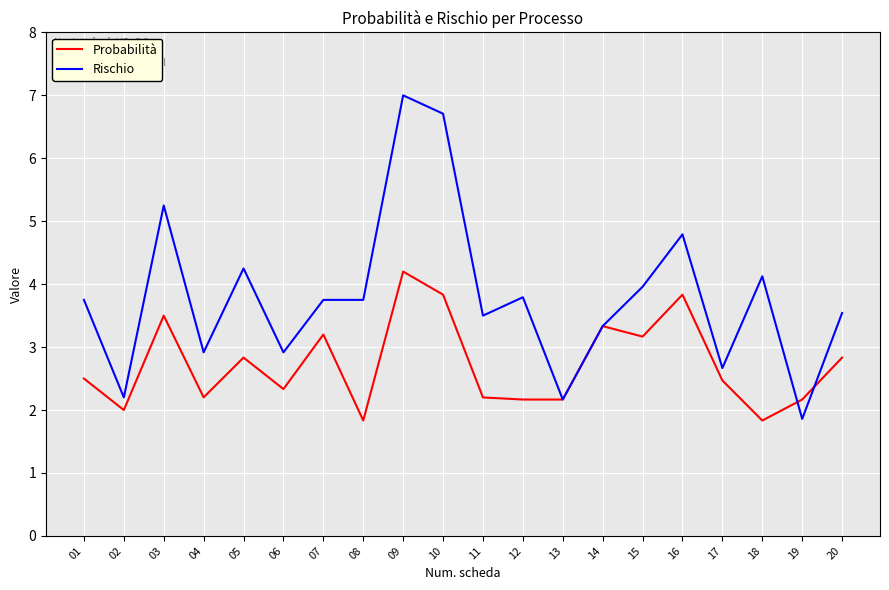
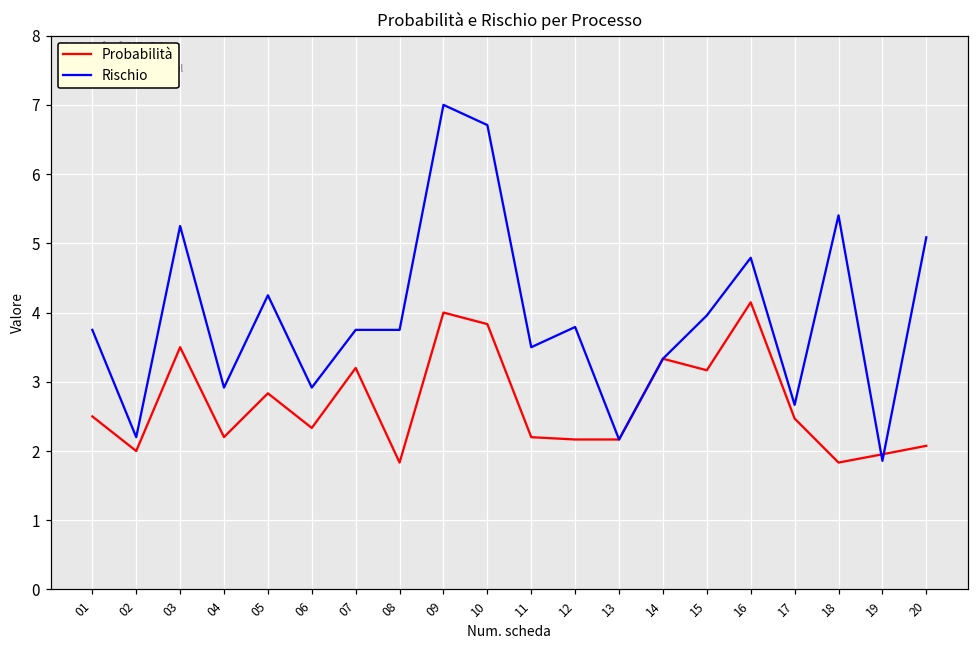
Probabilità, 09: 4.2 -> 4.0
Probabilità, 16: 3.8 -> 4.1
Rischio, 18: 4.1 -> 5.4
Probabilità, 19: 2.2 -> 2.0
Probabilità, 20: 2.8 -> 2.1
Rischio, 20: 3.5 -> 5.1
